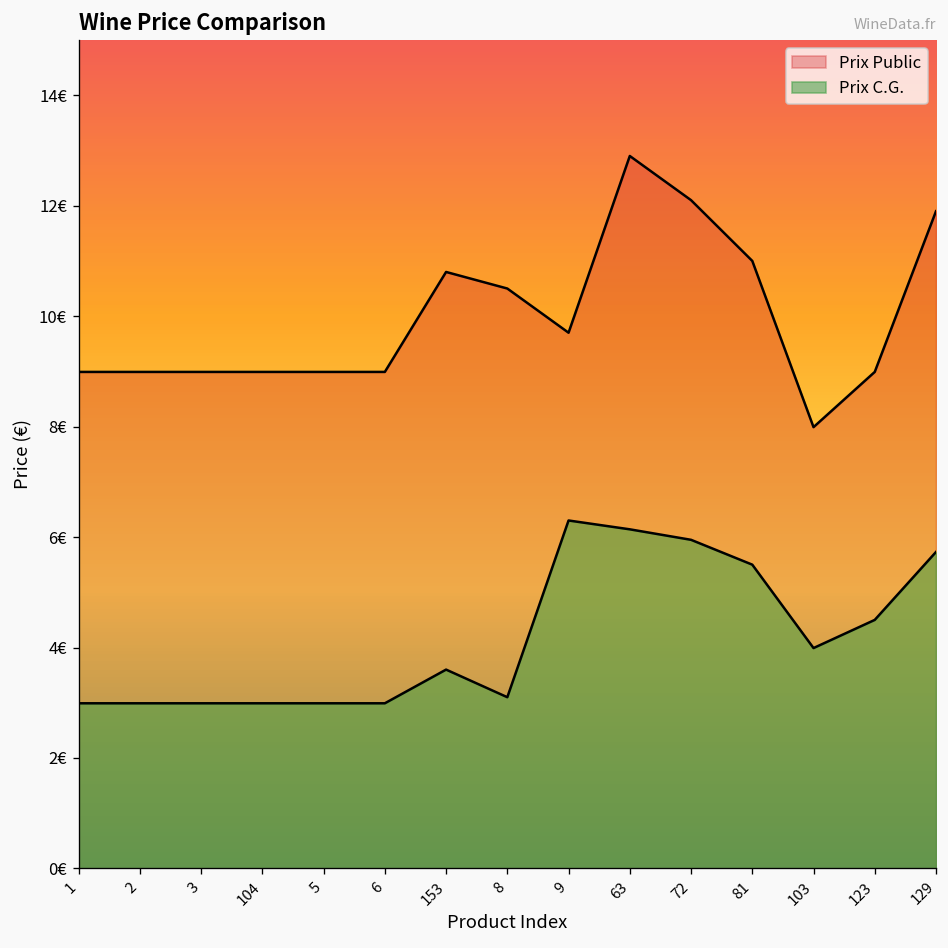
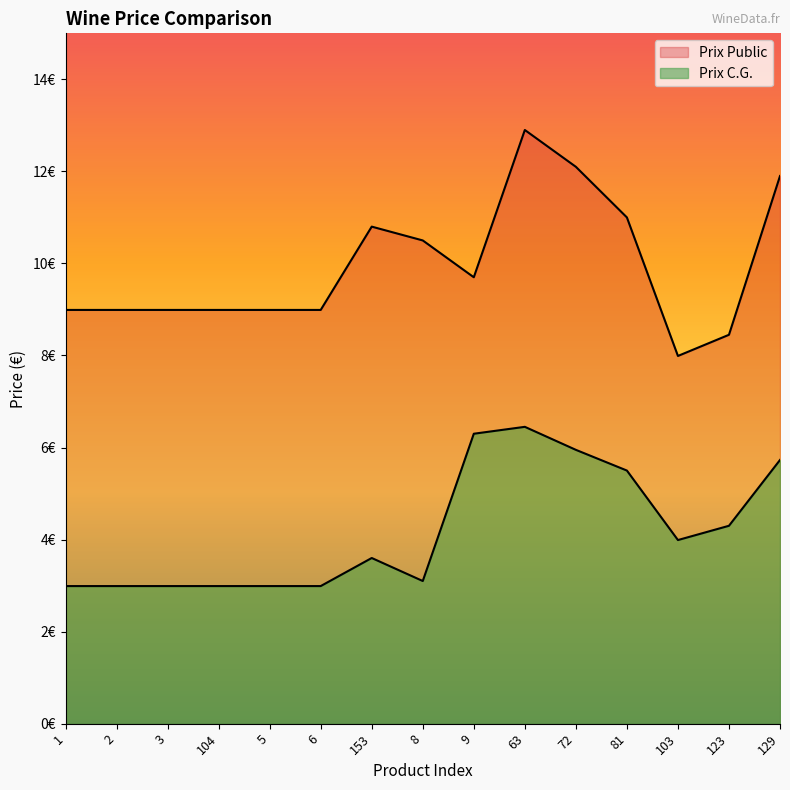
Prix C.G., 63: 6.1€ -> 6.5€
Prix Public, 123: 9.0€ -> 8.5€
Prix C.G., 123: 4.5€ -> 4.3€
